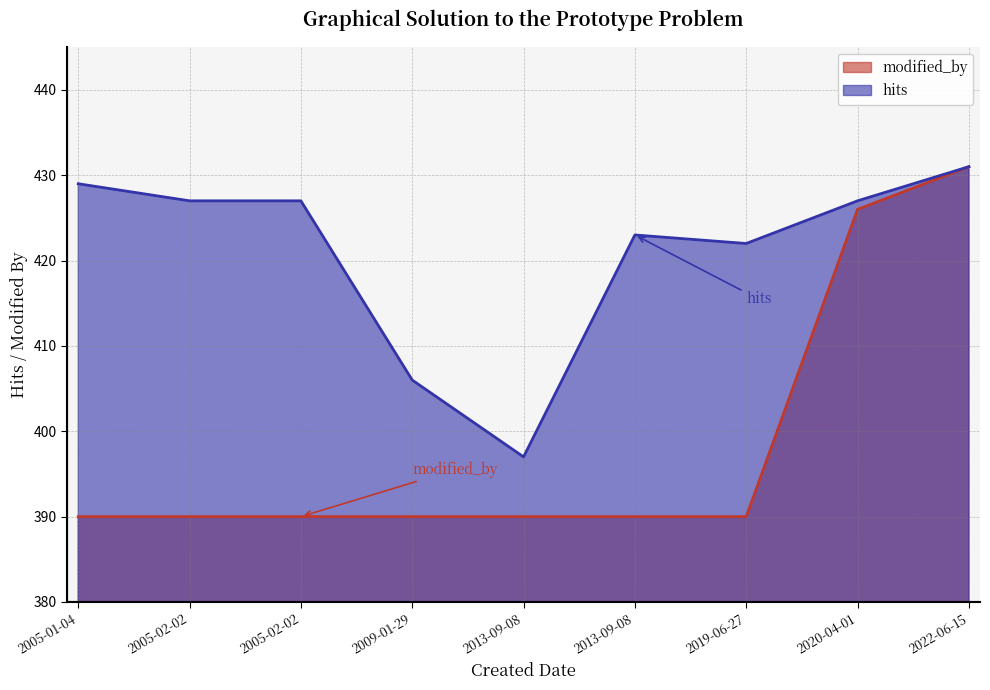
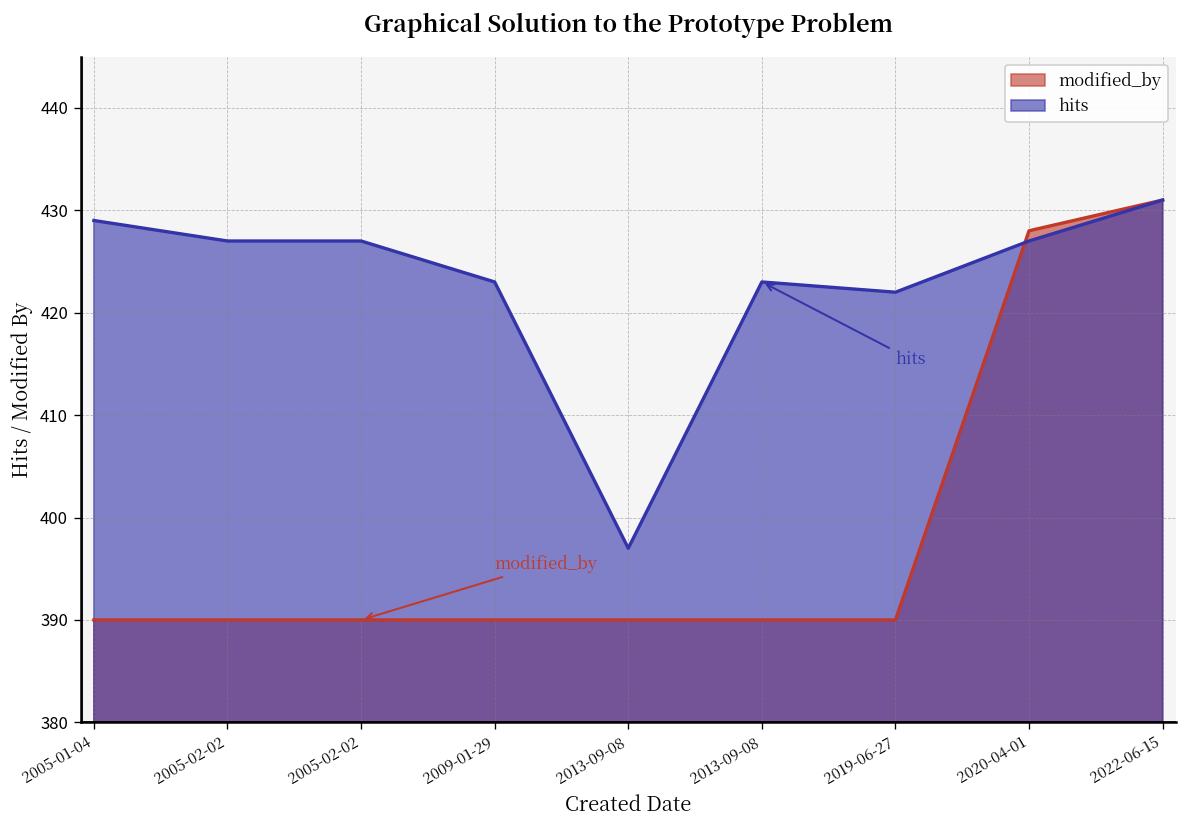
hits, 2009-01-29: 406 -> 423
modified_by, 2020-04-01: 426 -> 428
